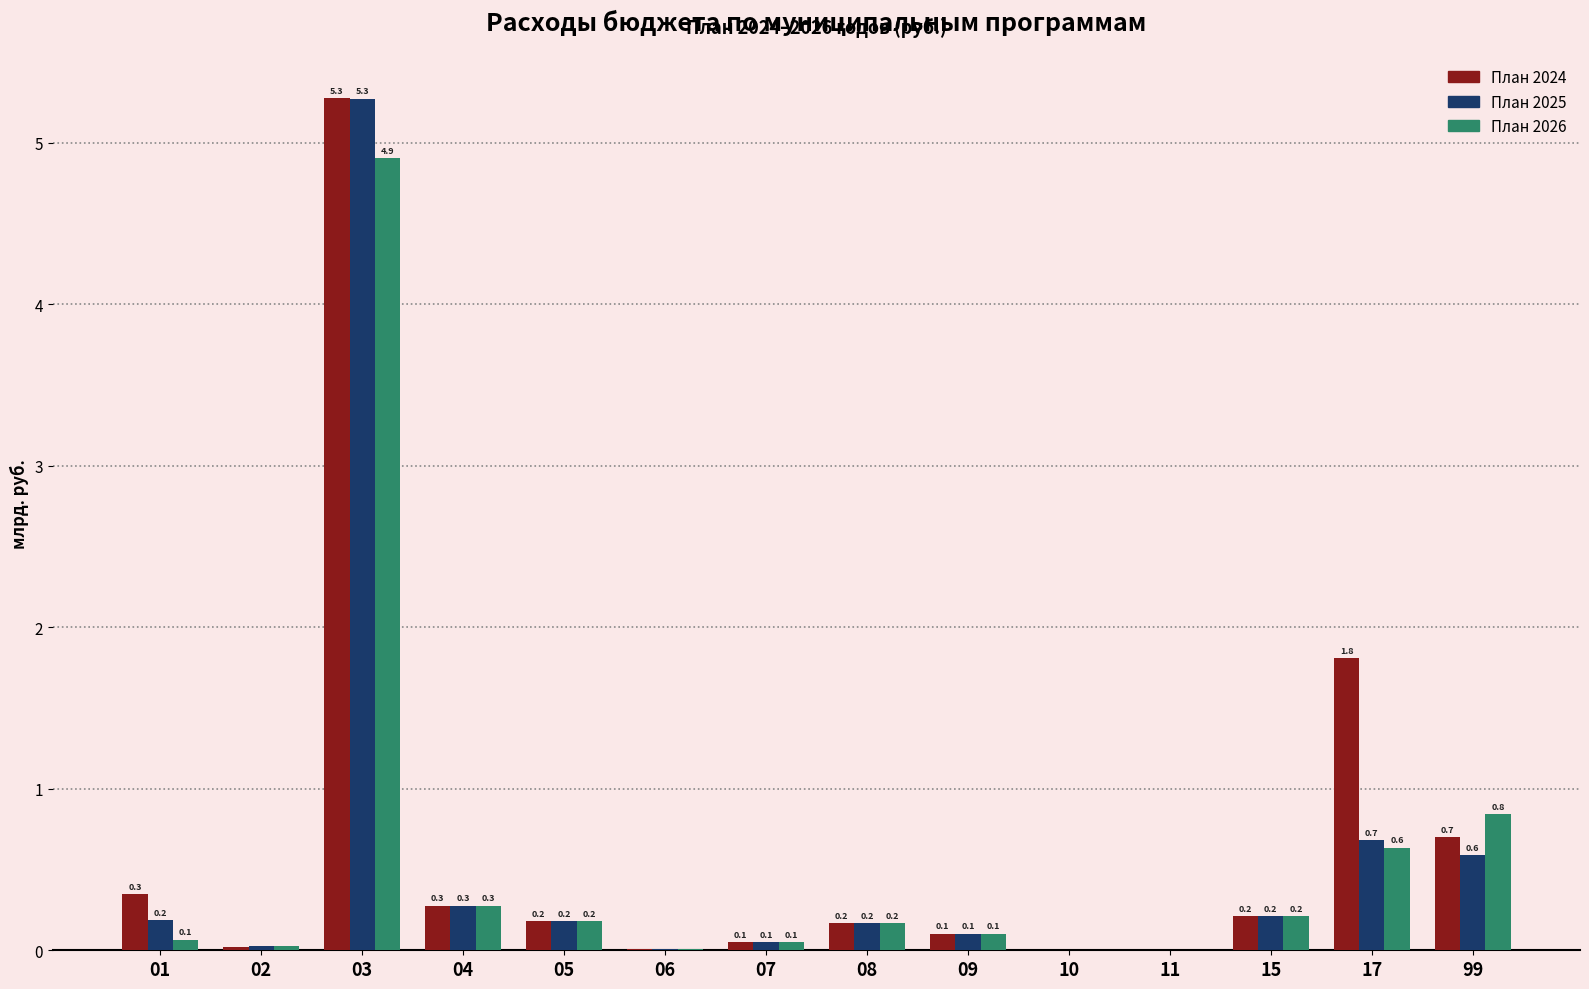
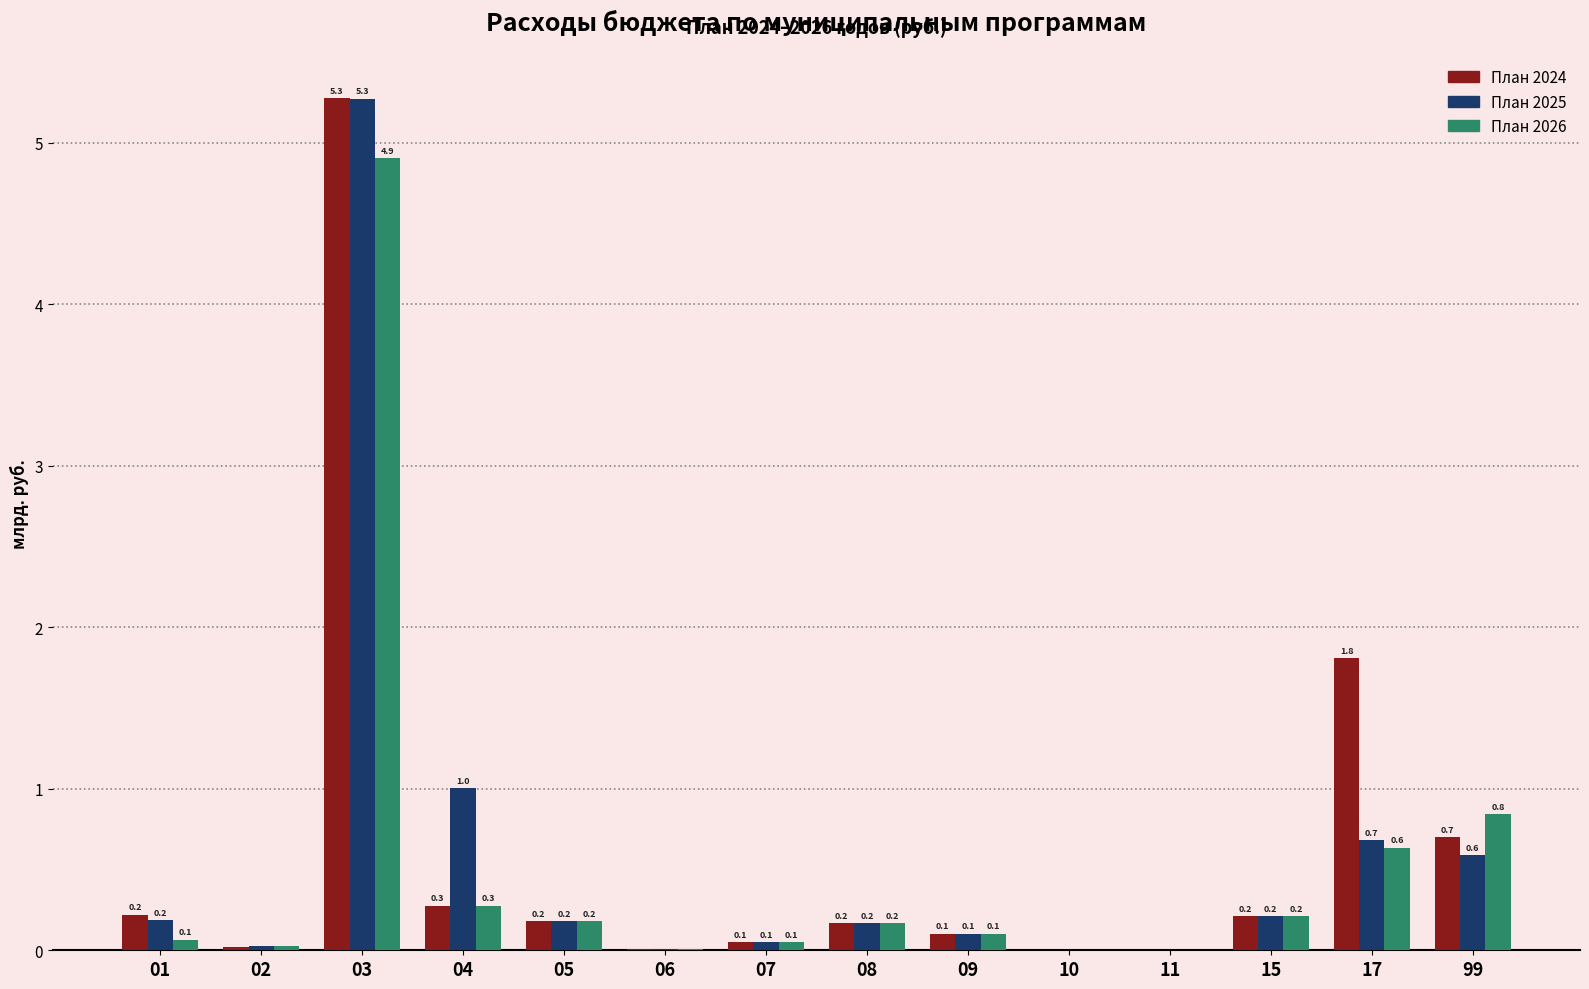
План 2024, 01: 0.3 -> 0.2
План 2025, 04: 0.3 -> 1.0
